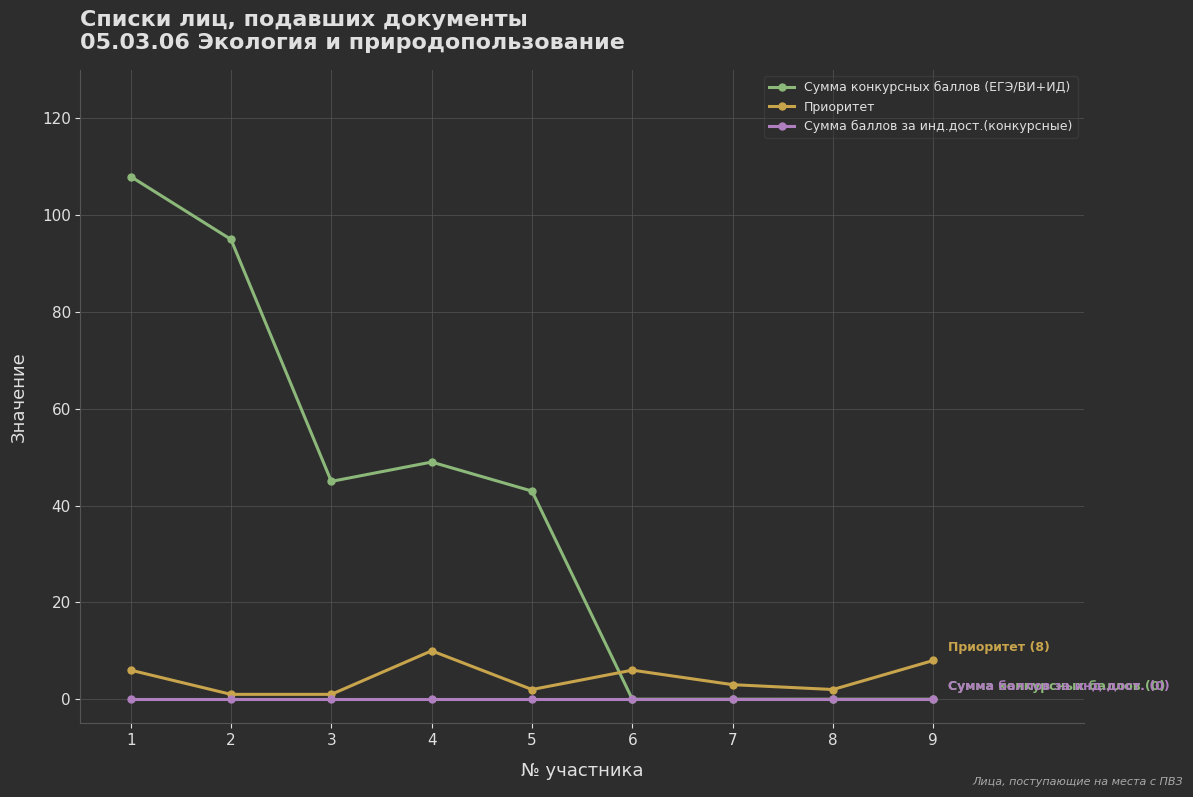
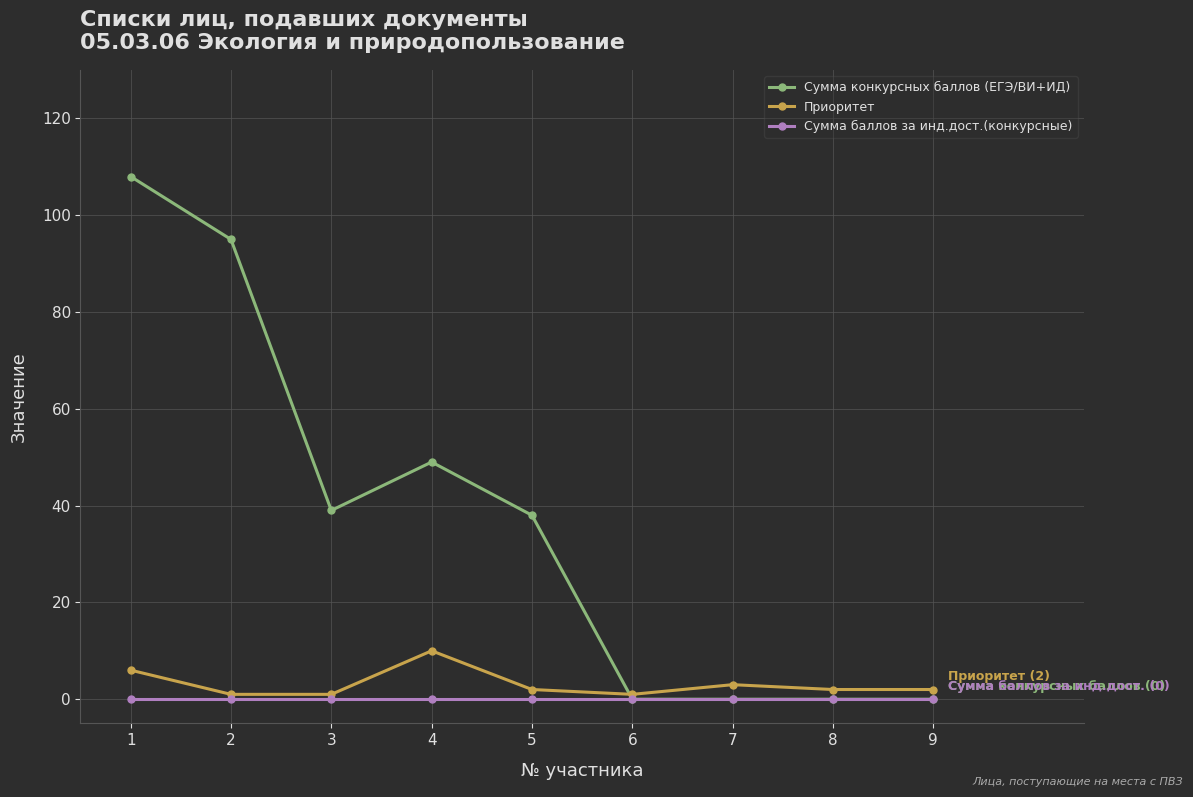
Сумма конкурсных баллов (ЕГЭ/ВИ+ИД), 3: 45 -> 39
Сумма конкурсных баллов (ЕГЭ/ВИ+ИД), 5: 43 -> 38
Приоритет, 6: 6 -> 1
Приоритет, 9: (8) -> (2)
